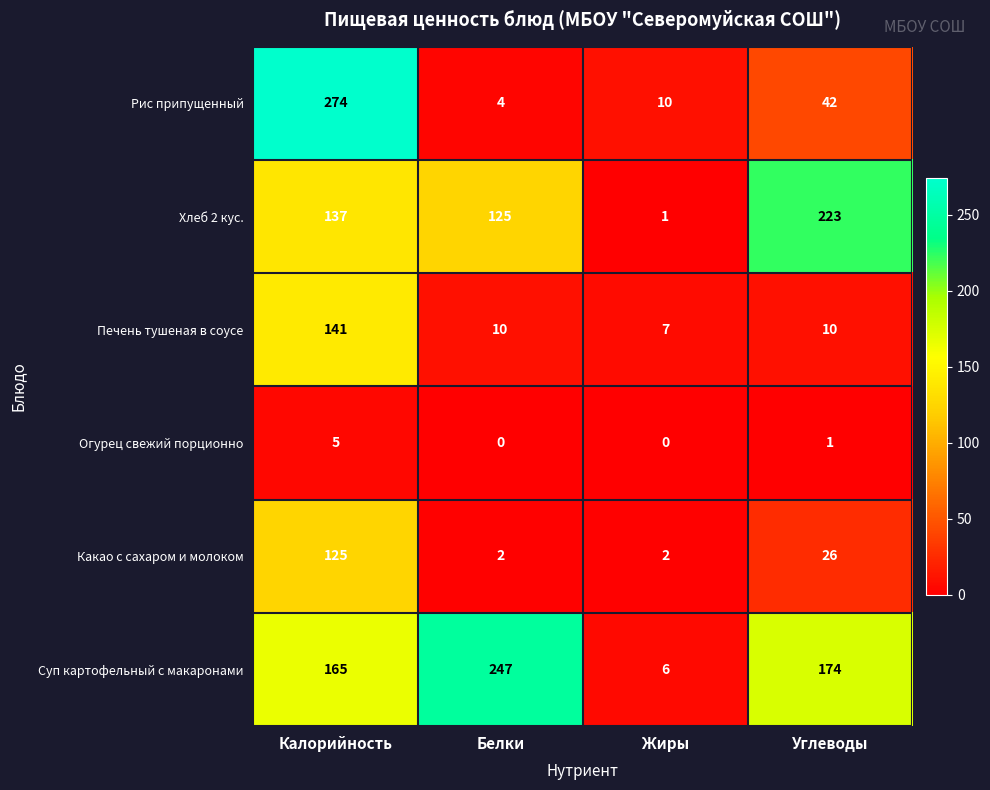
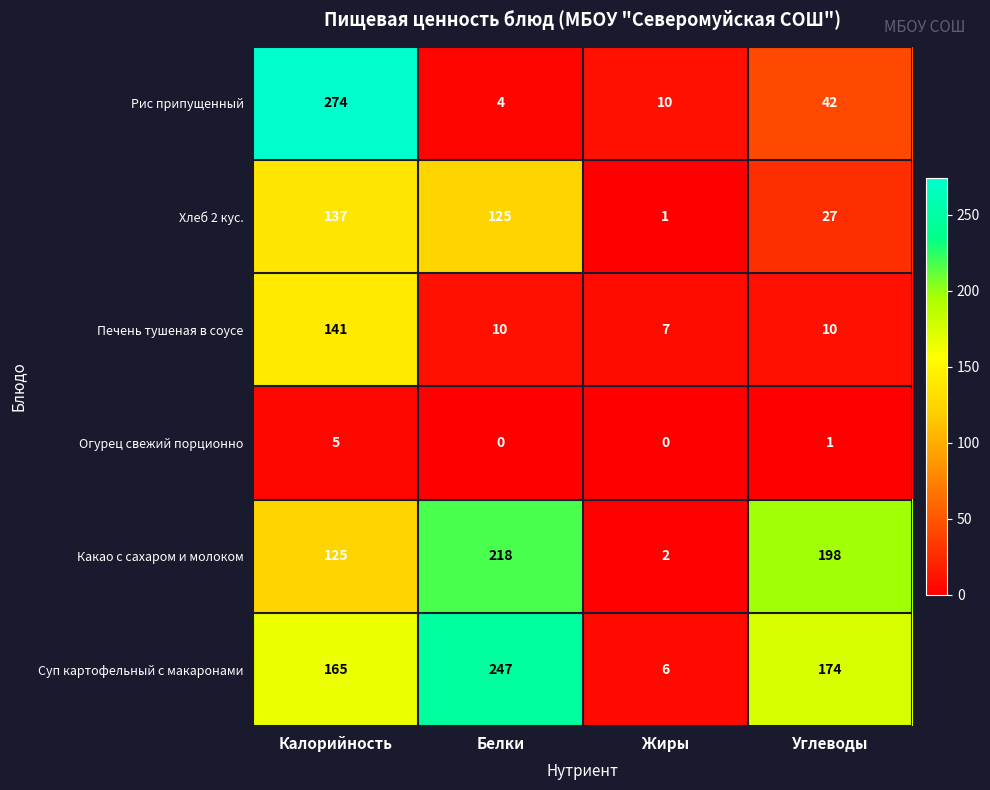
Хлеб 2 кус., Углеводы: 223 -> 27
Какао с сахаром и молоком, Белки: 2 -> 218
Какао с сахаром и молоком, Углеводы: 26 -> 198
